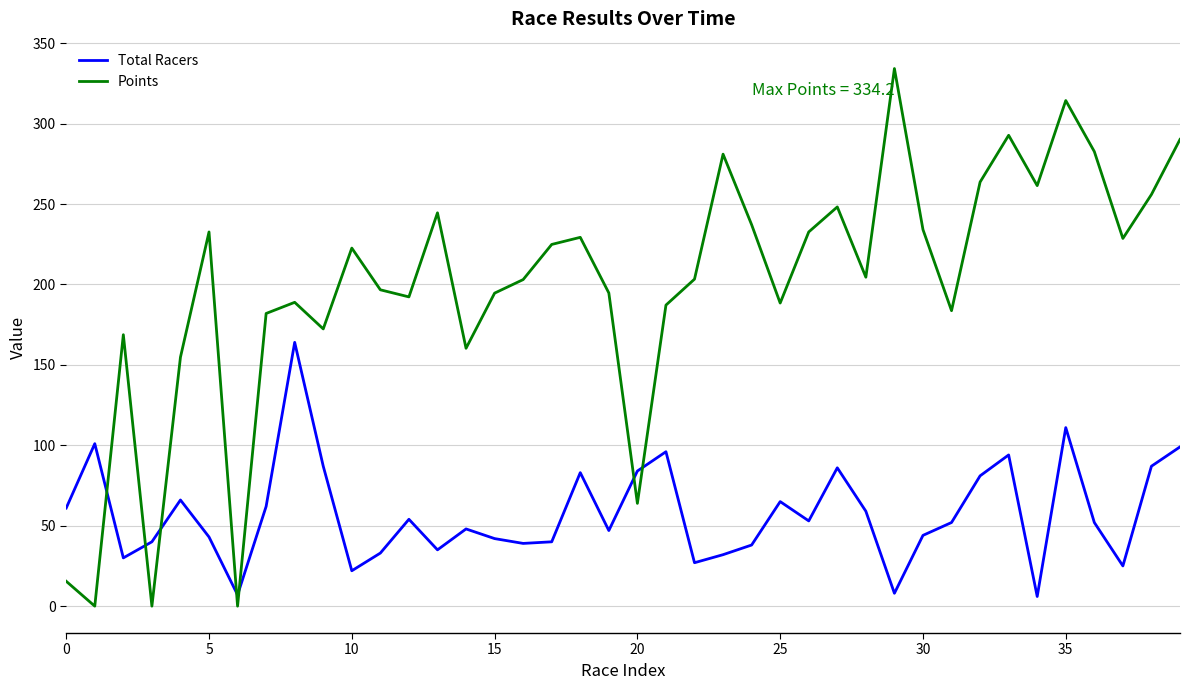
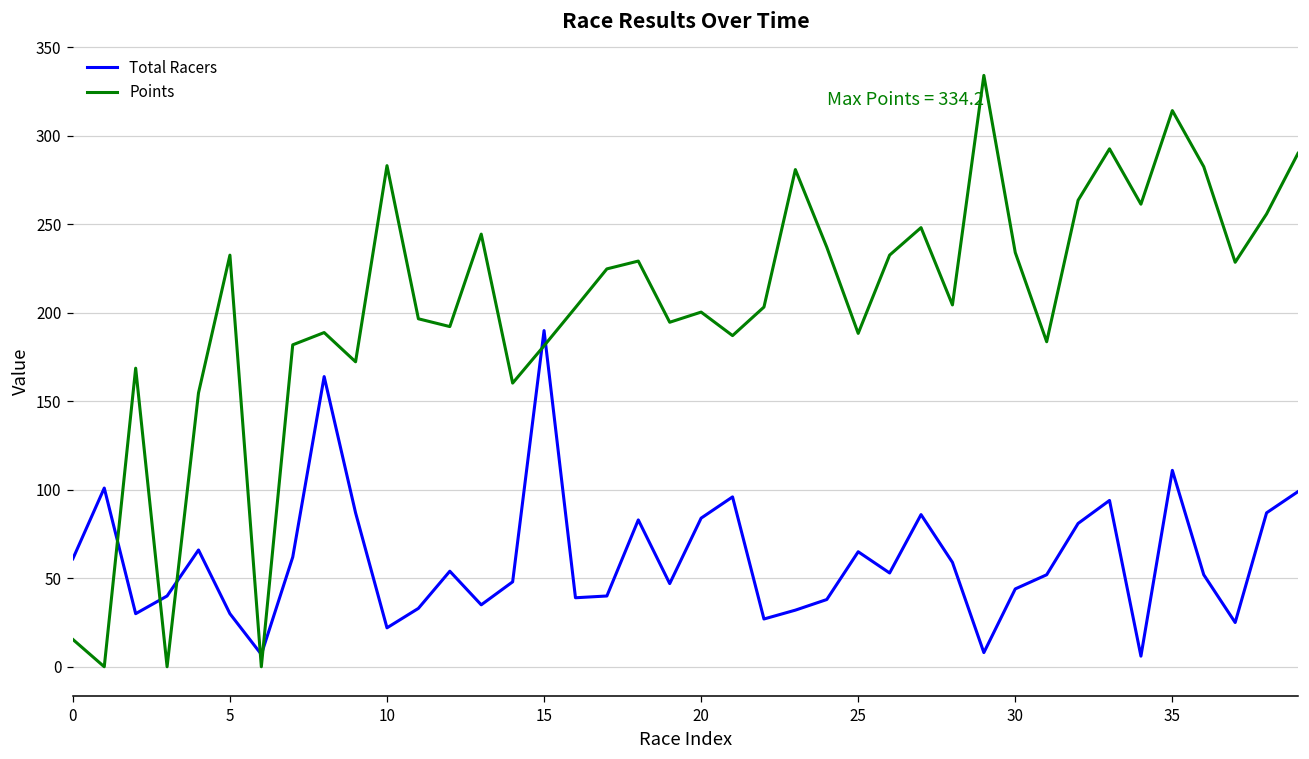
Total Racers, 5: 43 -> 30
Points, 10: 223 -> 283
Total Racers, 15: 42 -> 190
Points, 15: 195 -> 181
Points, 20: 64 -> 200
